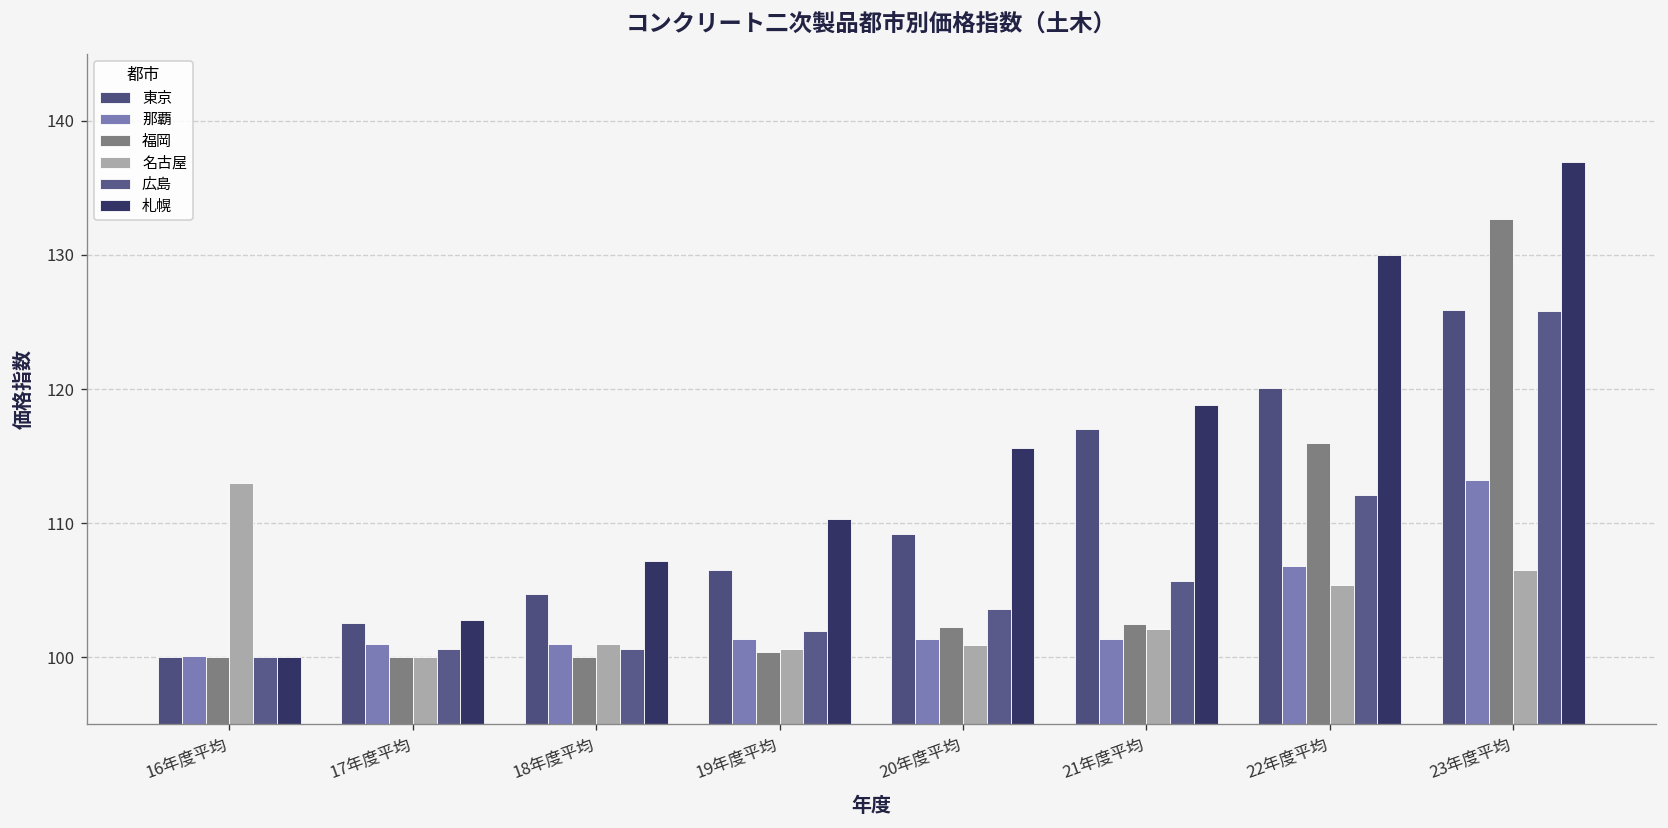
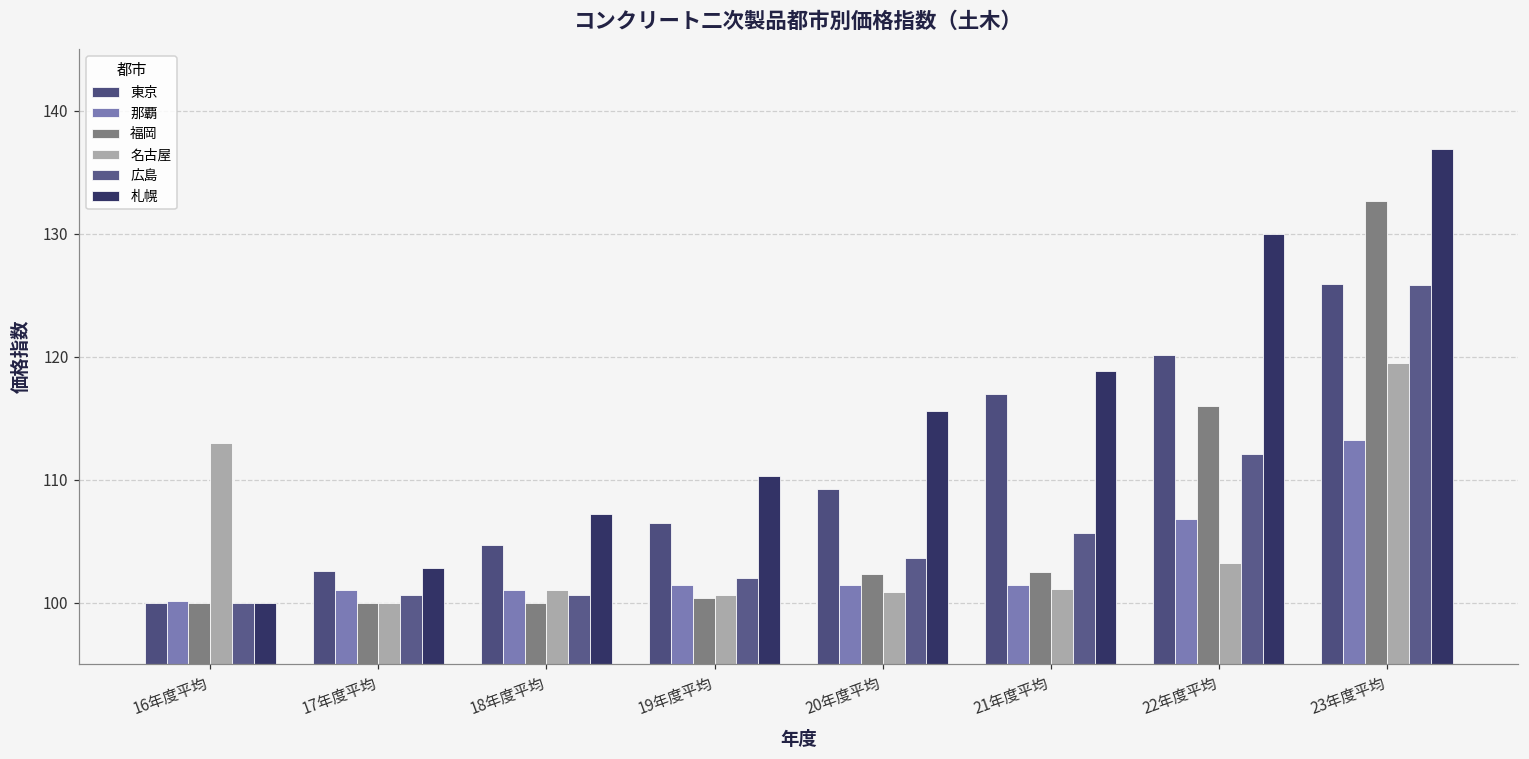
名古屋, 21年度平均: 102.1 -> 101.1
名古屋, 22年度平均: 105.4 -> 103.2
名古屋, 23年度平均: 106.5 -> 119.5
